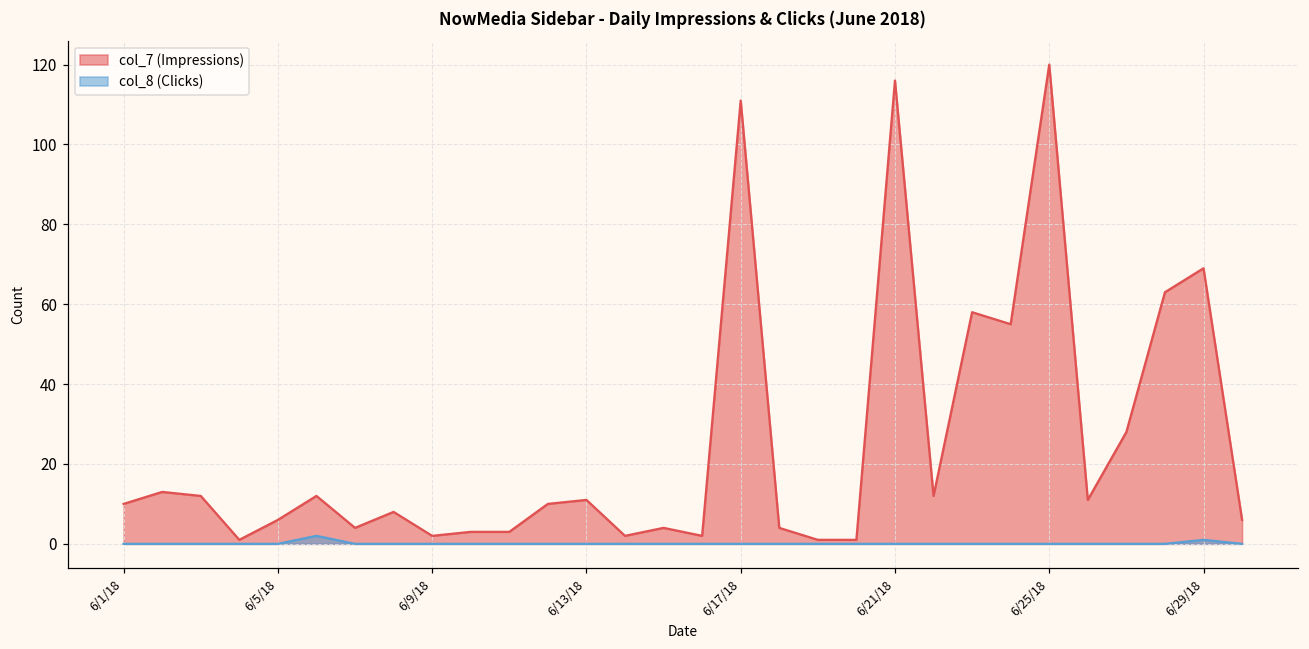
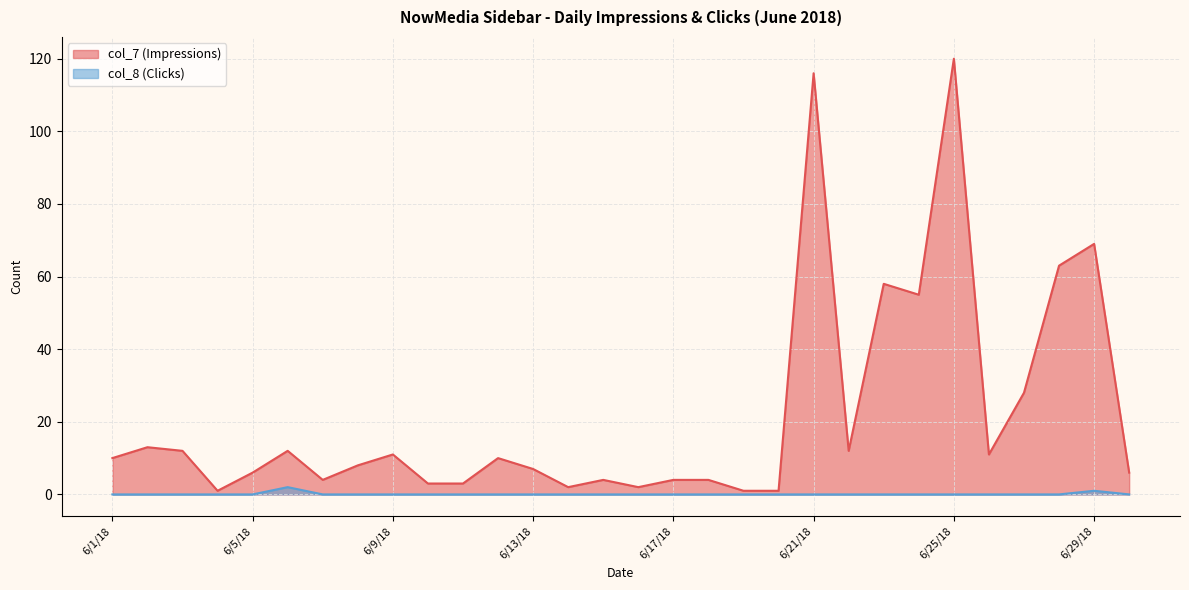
col_7 (Impressions), 6/9/18: 2 -> 11
col_7 (Impressions), 6/13/18: 11 -> 7
col_7 (Impressions), 6/17/18: 111 -> 4
